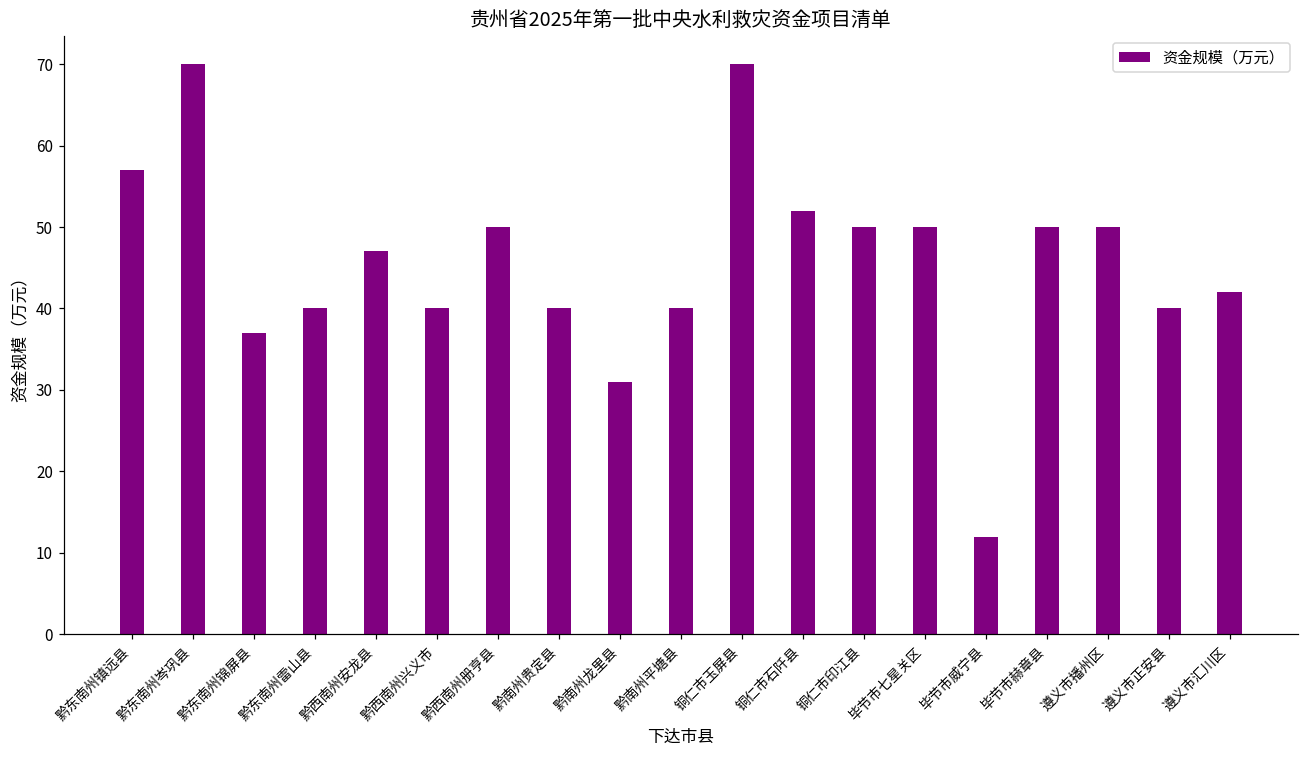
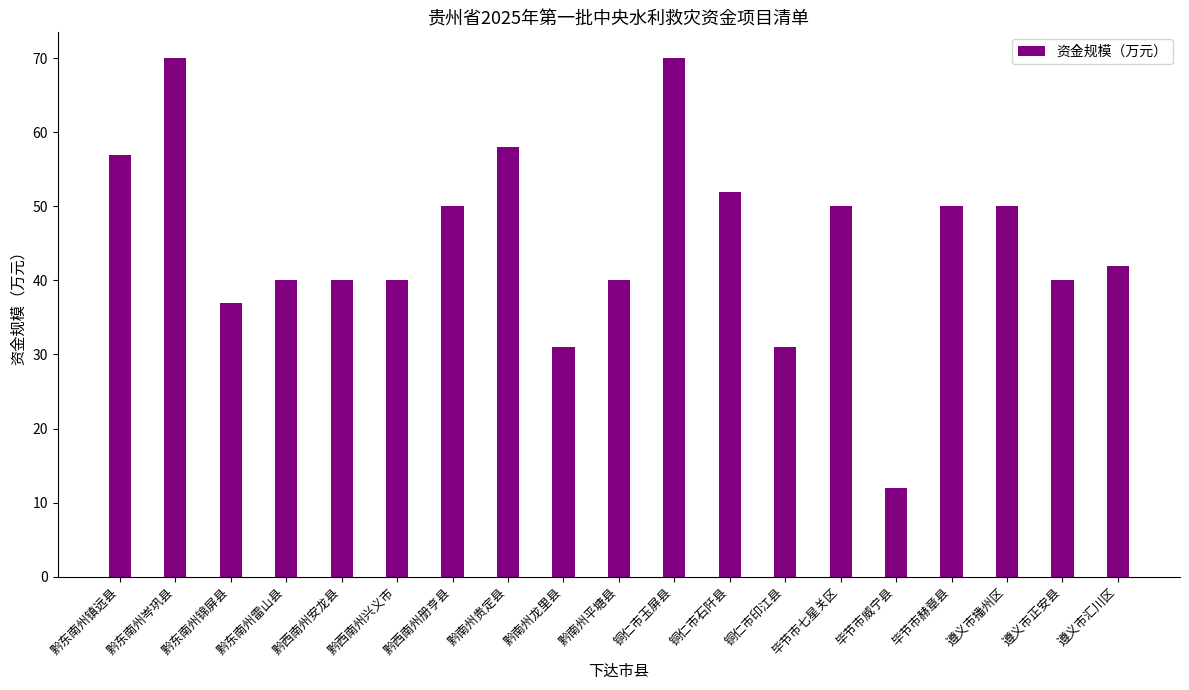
黔西南州安龙县: 47 -> 40
黔南州贵定县: 40 -> 58
铜仁市印江县: 50 -> 31
